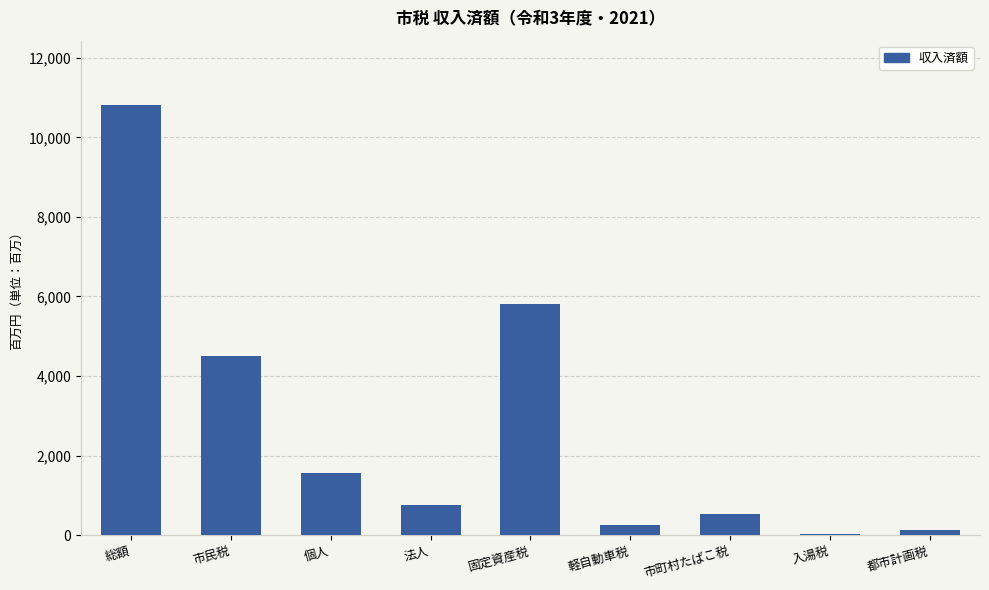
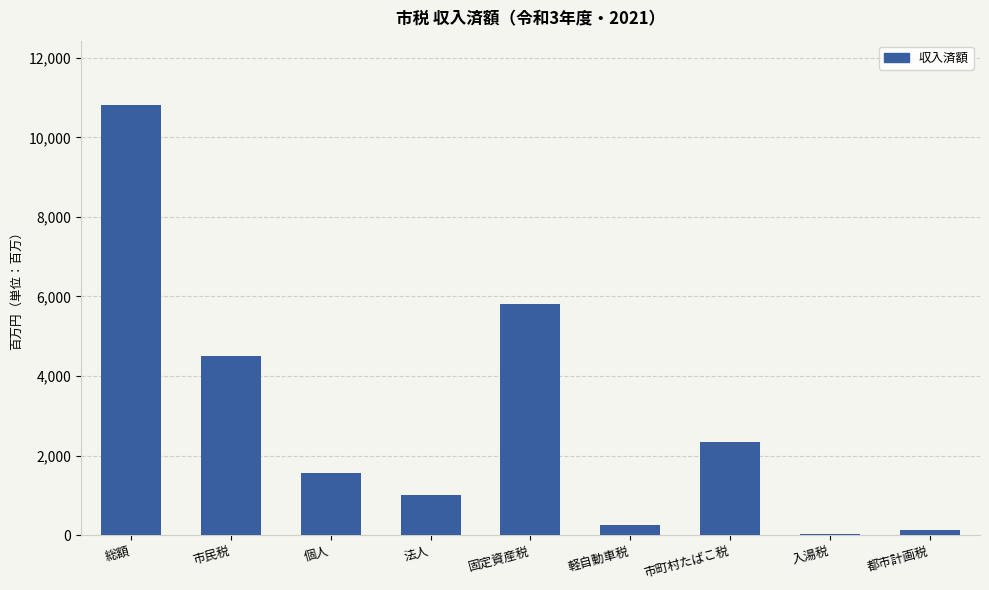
法人: 800 -> 1,000
市町村たばこ税: 500 -> 2,300
